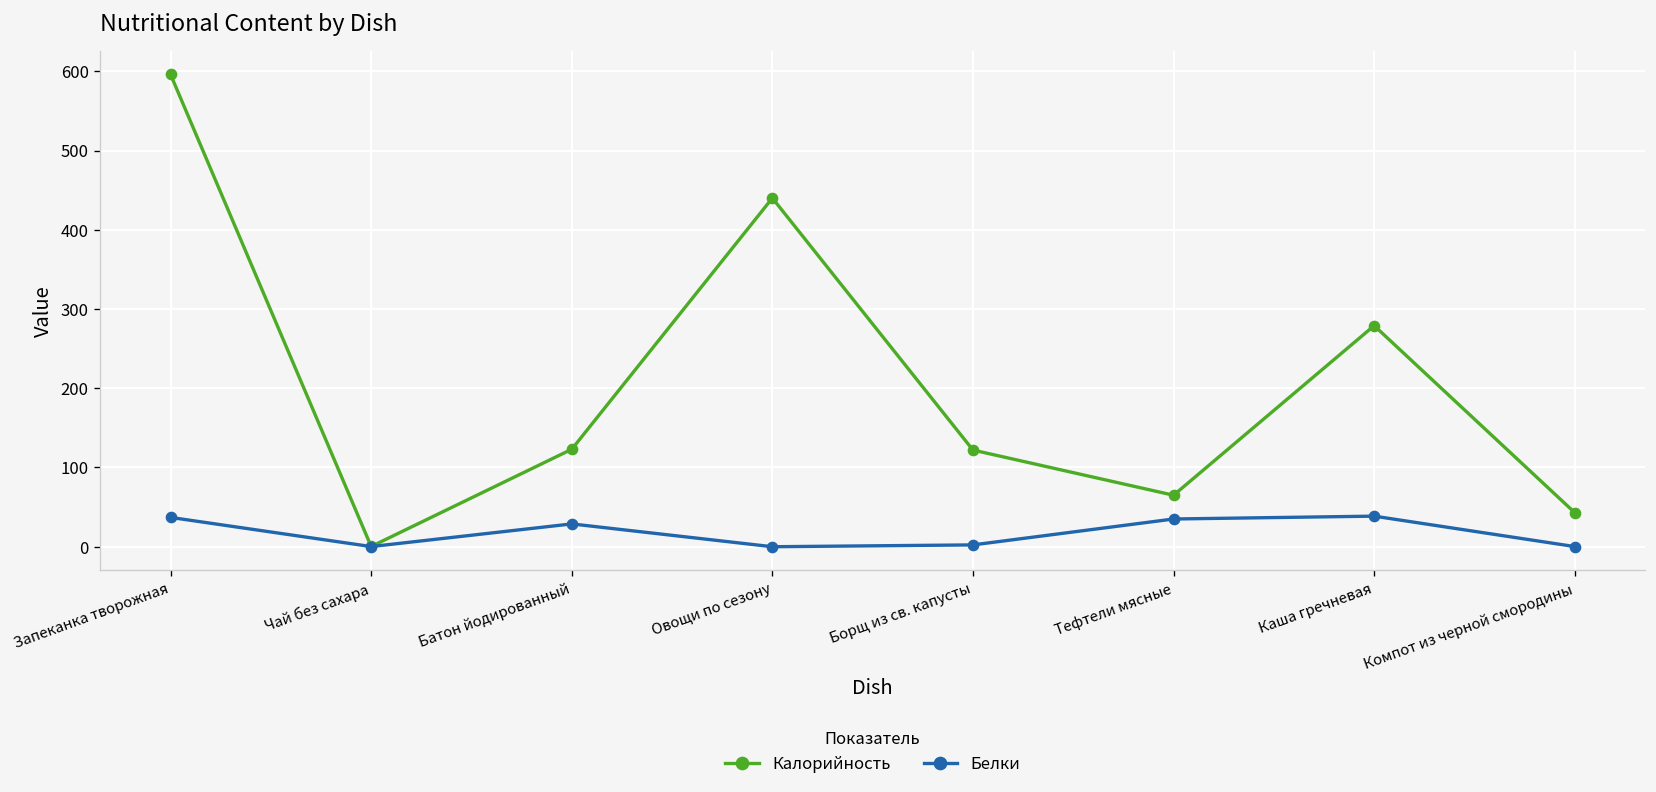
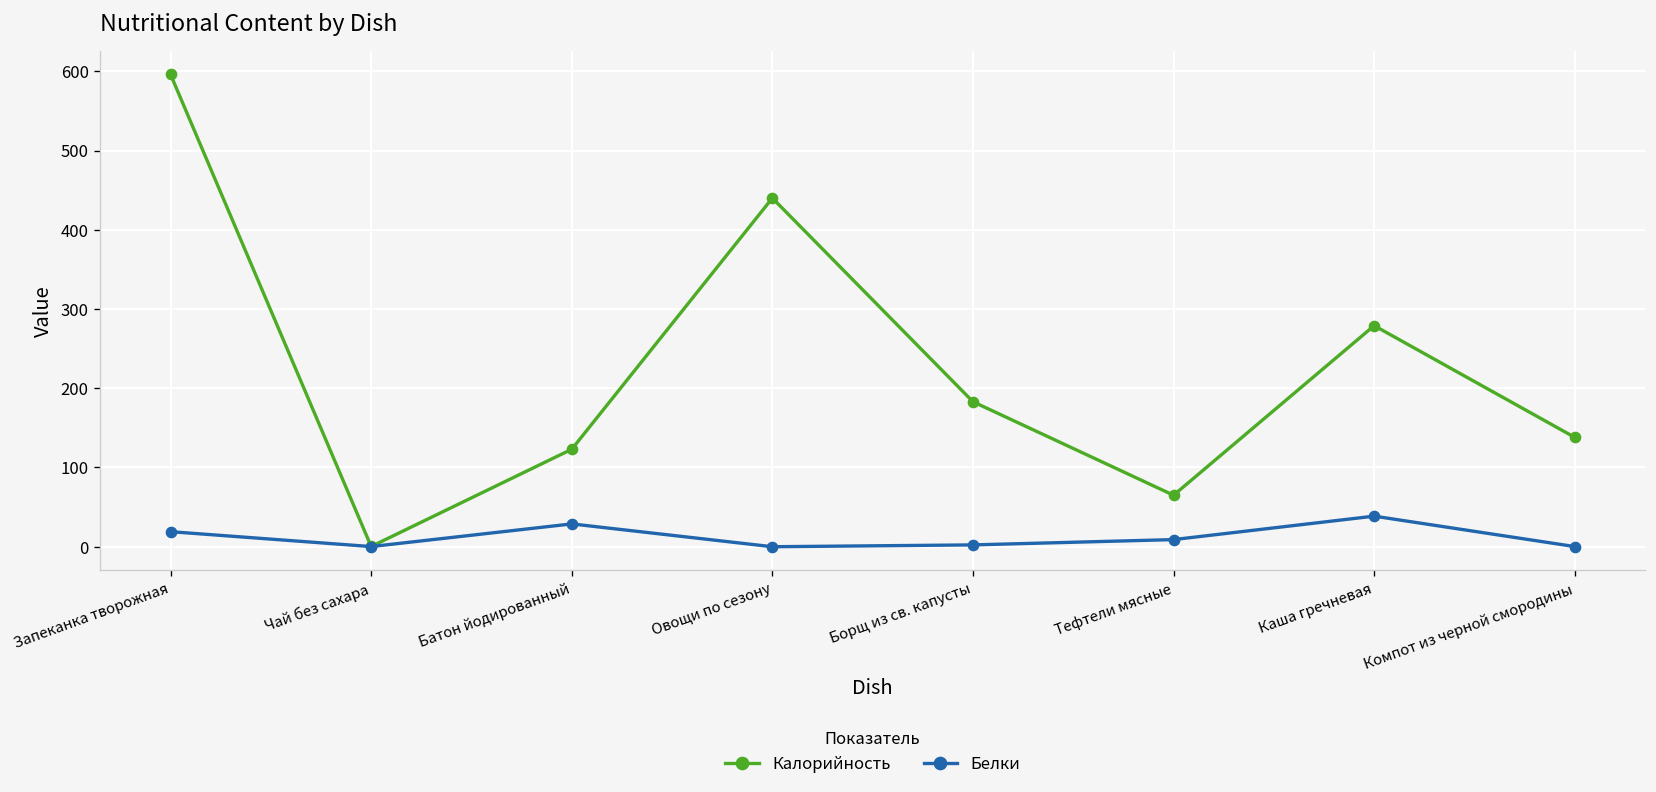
Белки, Запеканка творожная: 40 -> 20
Калорийность, Борщ из св. капусты: 120 -> 180
Белки, Тефтели мясные: 40 -> 10
Калорийность, Компот из черной смородины: 40 -> 140
